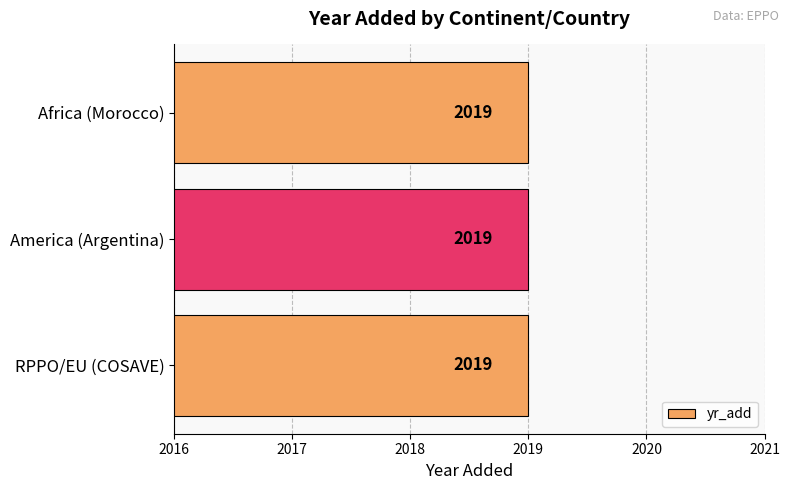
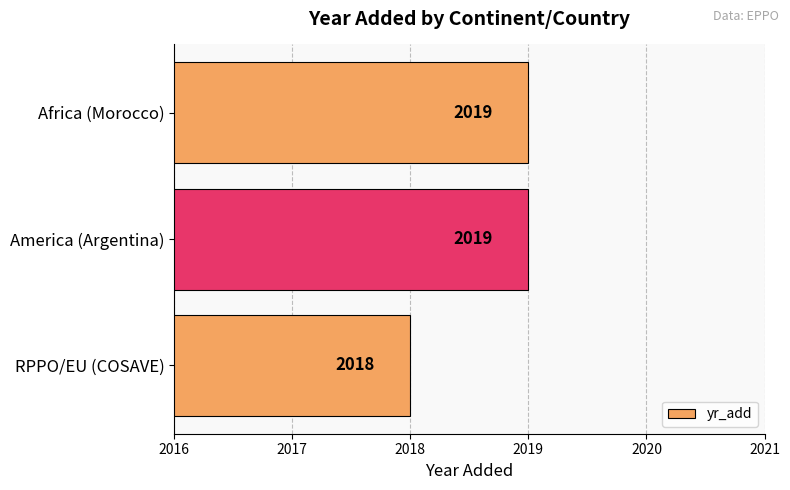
RPPO/EU (COSAVE): 2019 -> 2018
